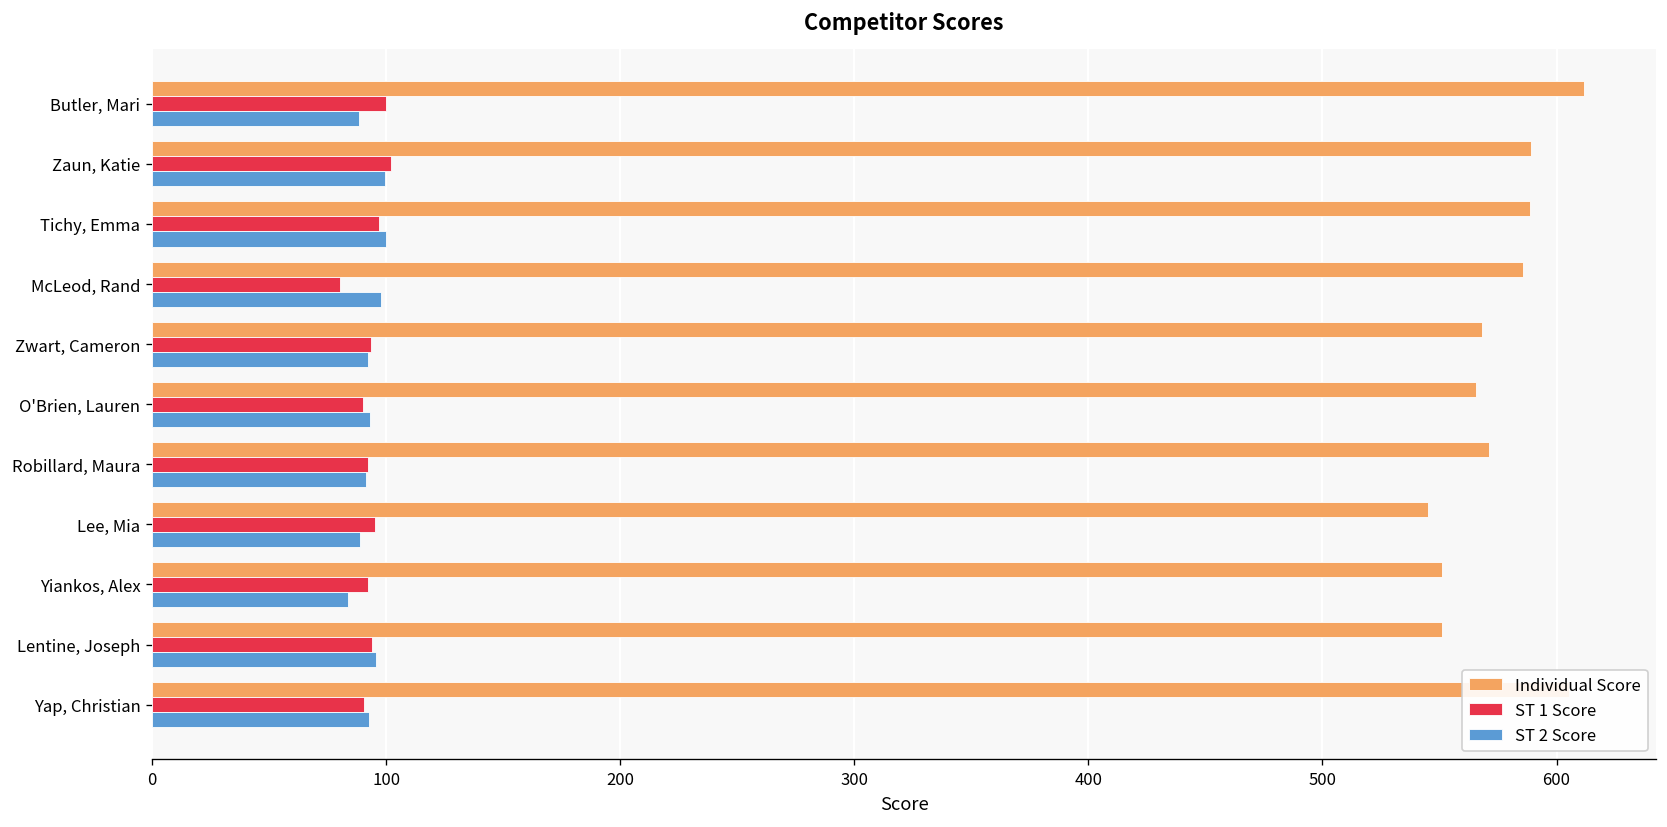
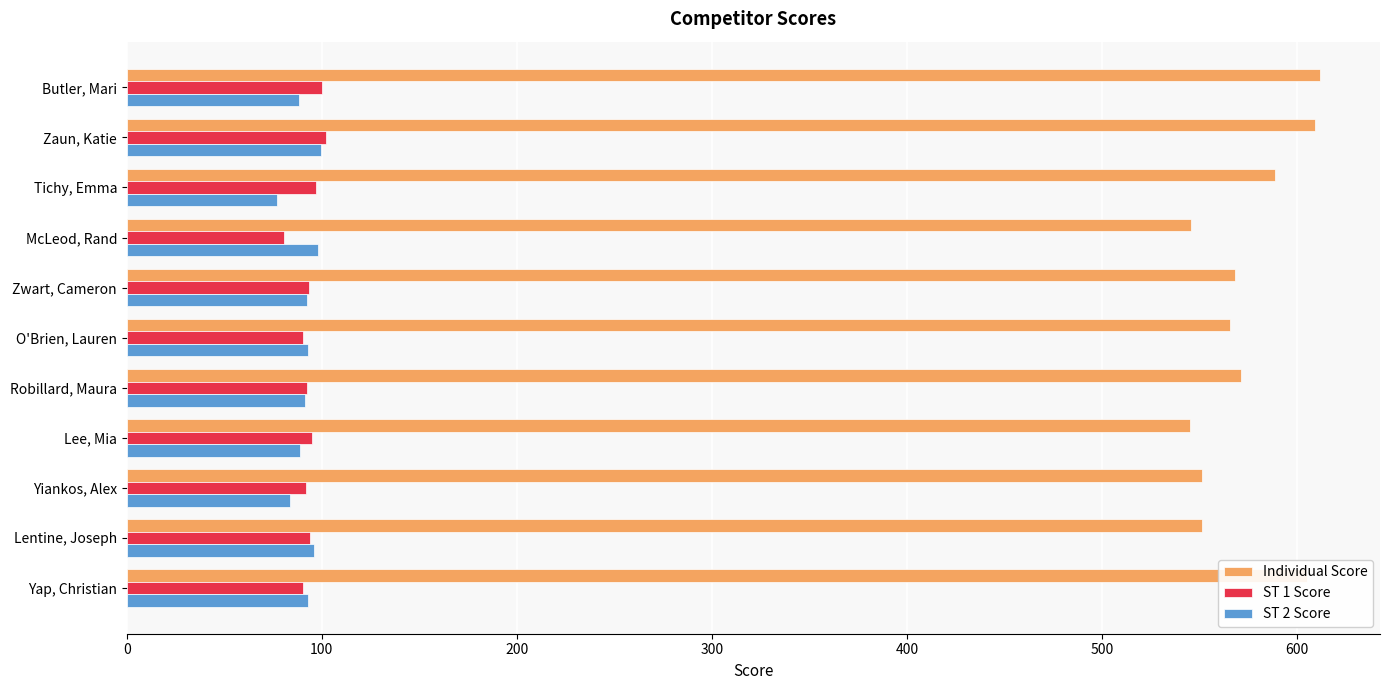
Individual Score, Zaun, Katie: 589 -> 609
ST 2 Score, Tichy, Emma: 100 -> 77
Individual Score, McLeod, Rand: 586 -> 546
